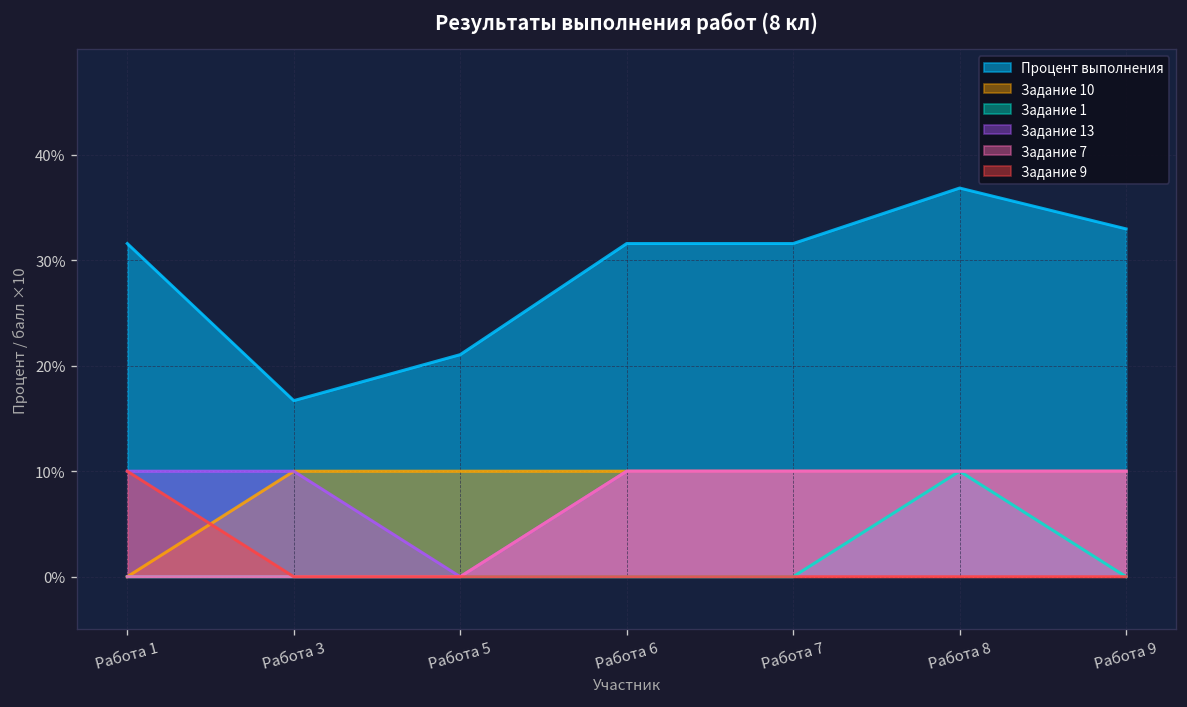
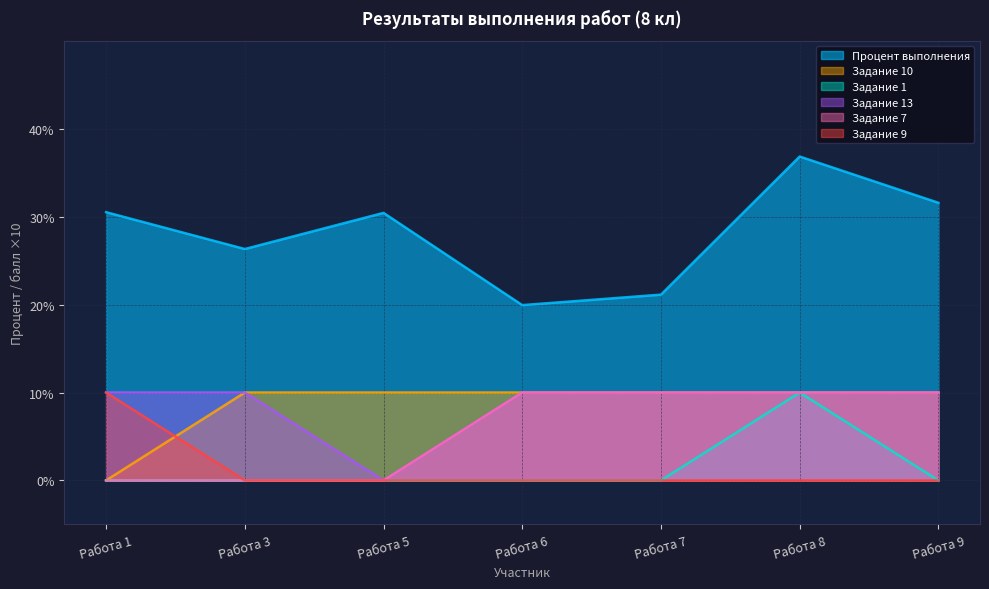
Процент выполнения, Работа 1: 32% -> 31%
Процент выполнения, Работа 3: 17% -> 26%
Процент выполнения, Работа 5: 21% -> 30%
Процент выполнения, Работа 6: 32% -> 20%
Процент выполнения, Работа 7: 32% -> 21%
Процент выполнения, Работа 9: 33% -> 32%
